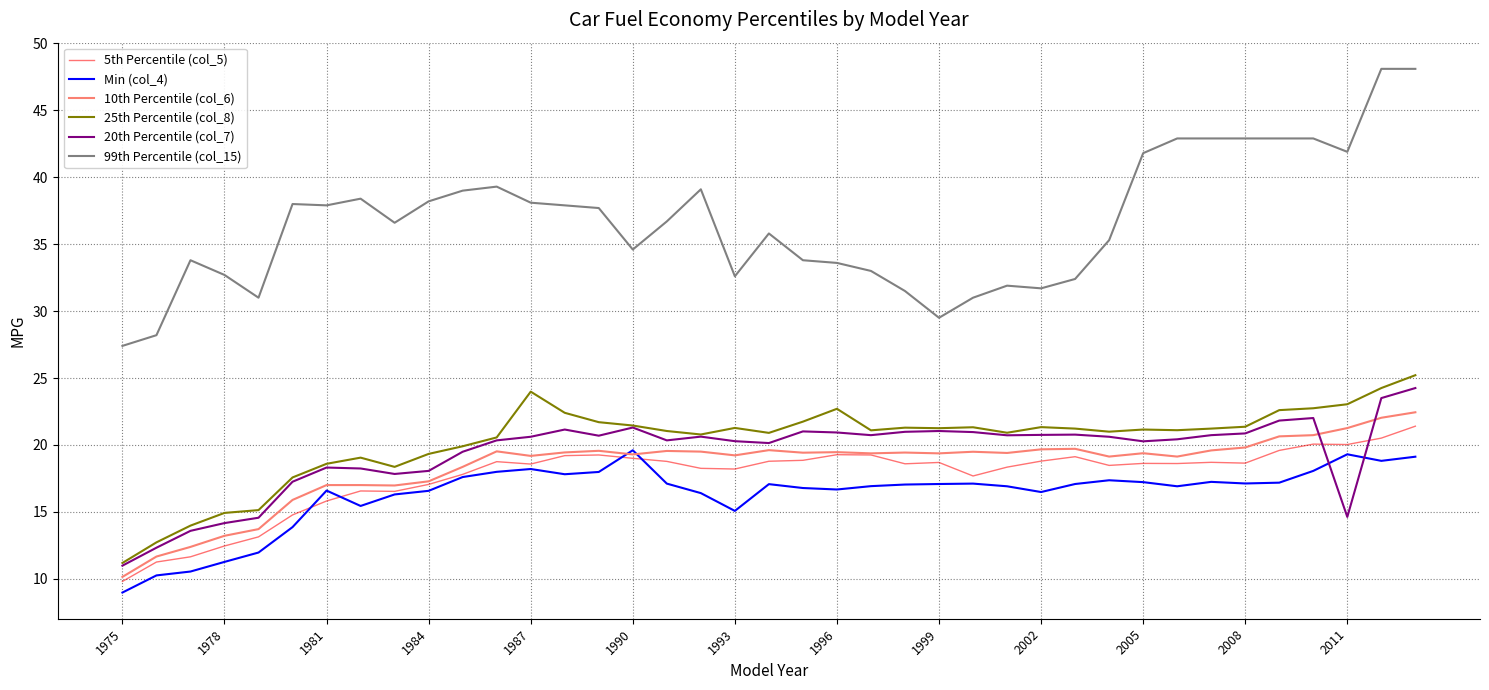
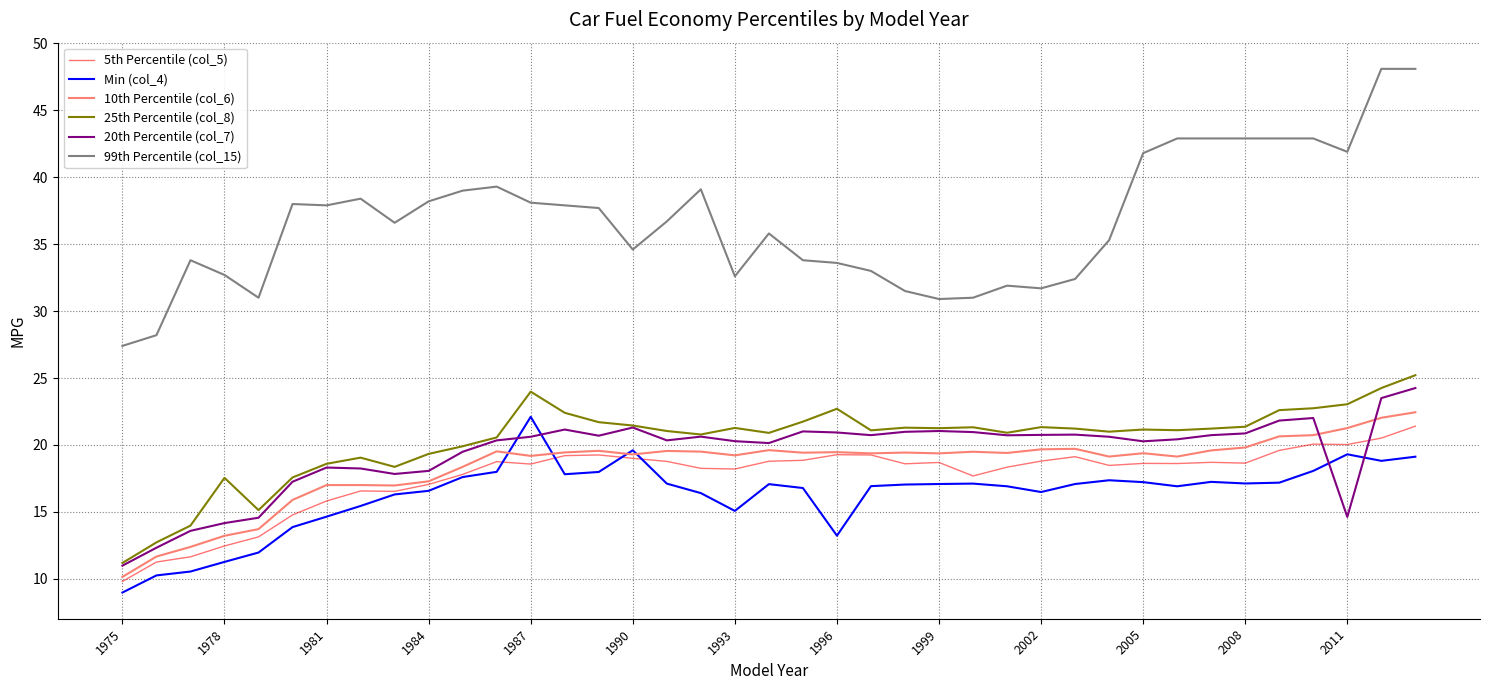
25th Percentile (col_8), 1978: 14.9 -> 17.5
Min (col_4), 1981: 16.6 -> 14.6
Min (col_4), 1987: 18.2 -> 22.1
Min (col_4), 1996: 16.7 -> 13.2
99th Percentile (col_15), 1999: 29.5 -> 30.9
